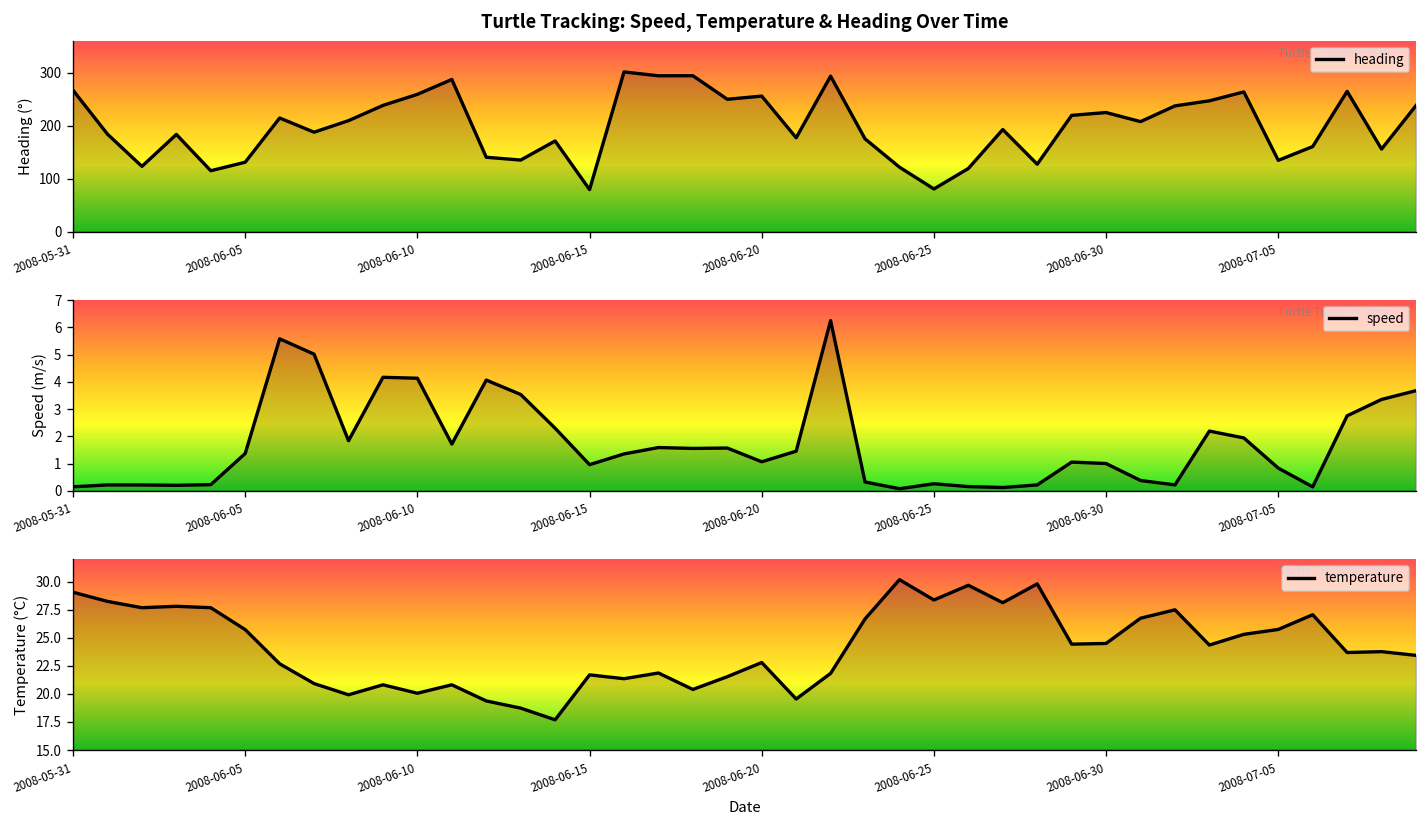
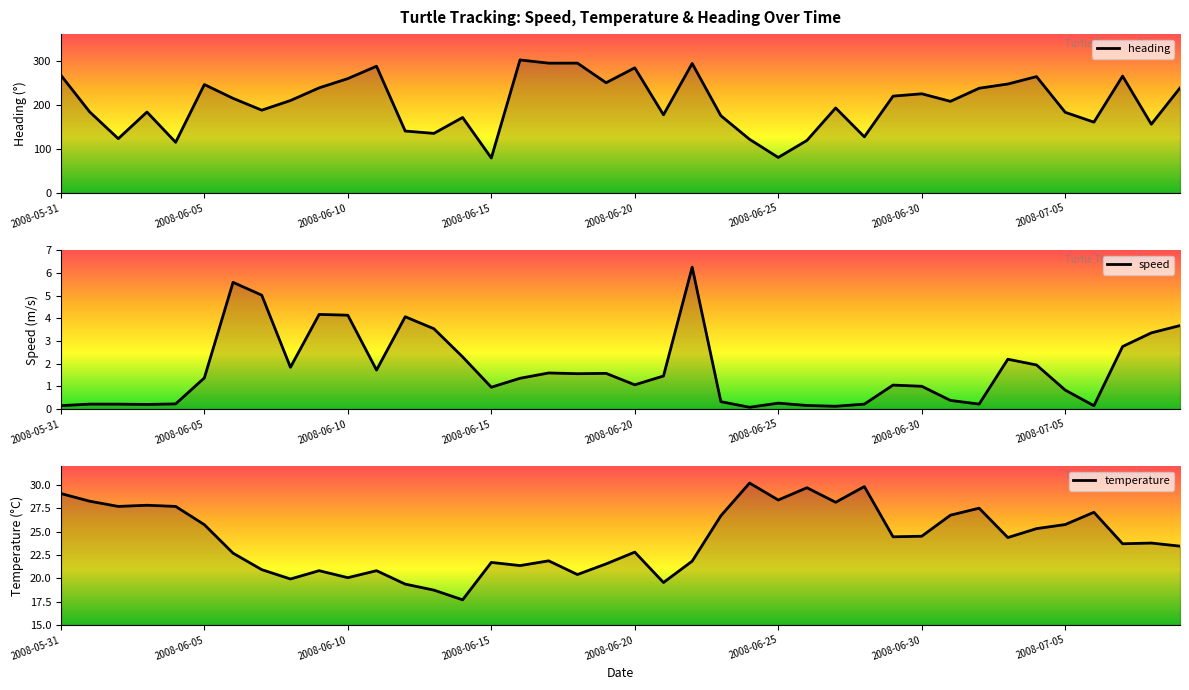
Turtle Tracking: Speed, Temperature & Heading Over Time, 2008-06-05: 130 -> 250
Turtle Tracking: Speed, Temperature & Heading Over Time, 2008-06-20: 260 -> 280
Turtle Tracking: Speed, Temperature & Heading Over Time, 2008-07-05: 130 -> 180
